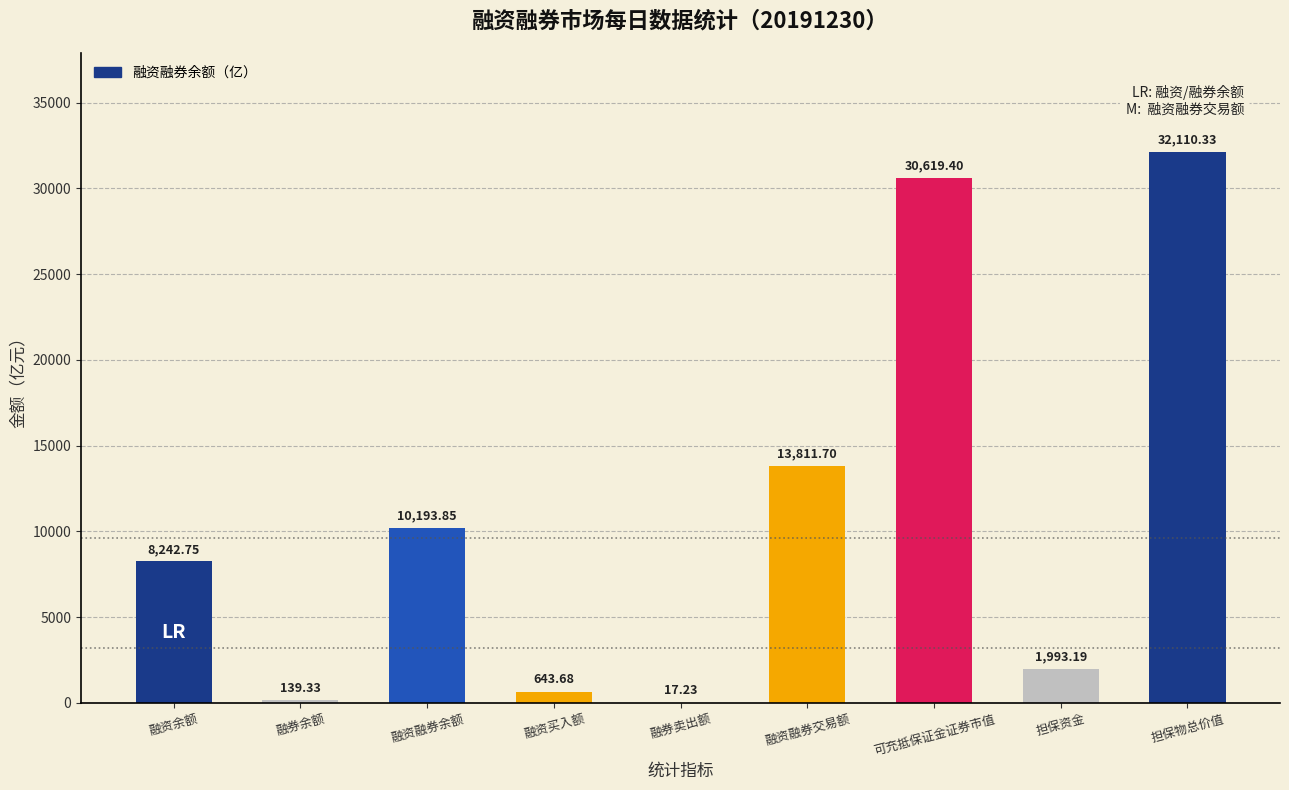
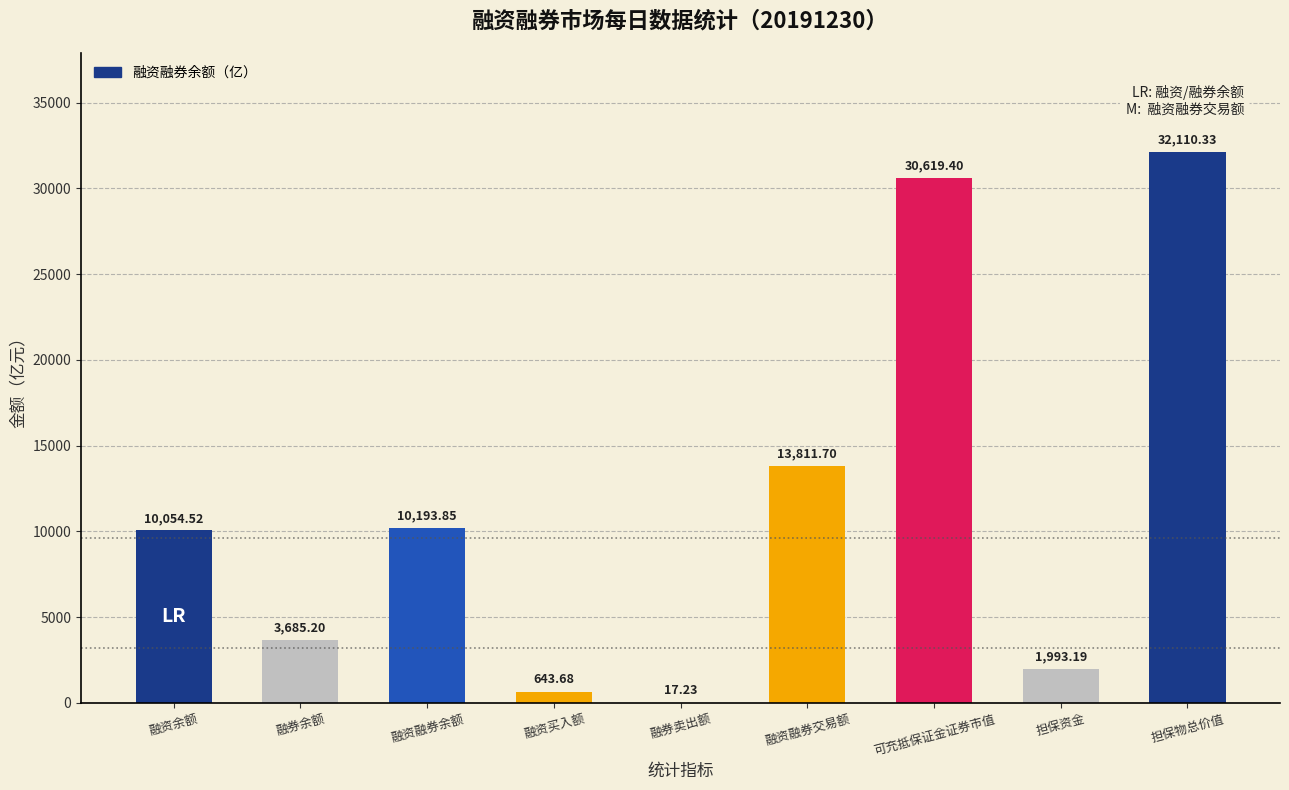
融资余额: 8,242.75 -> 10,054.52
融券余额: 139.33 -> 3,685.20
